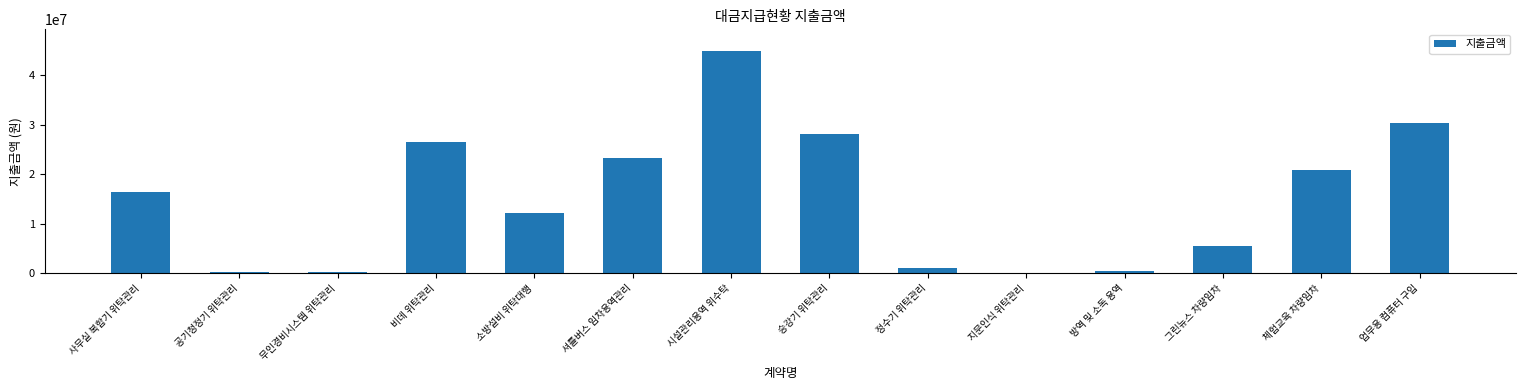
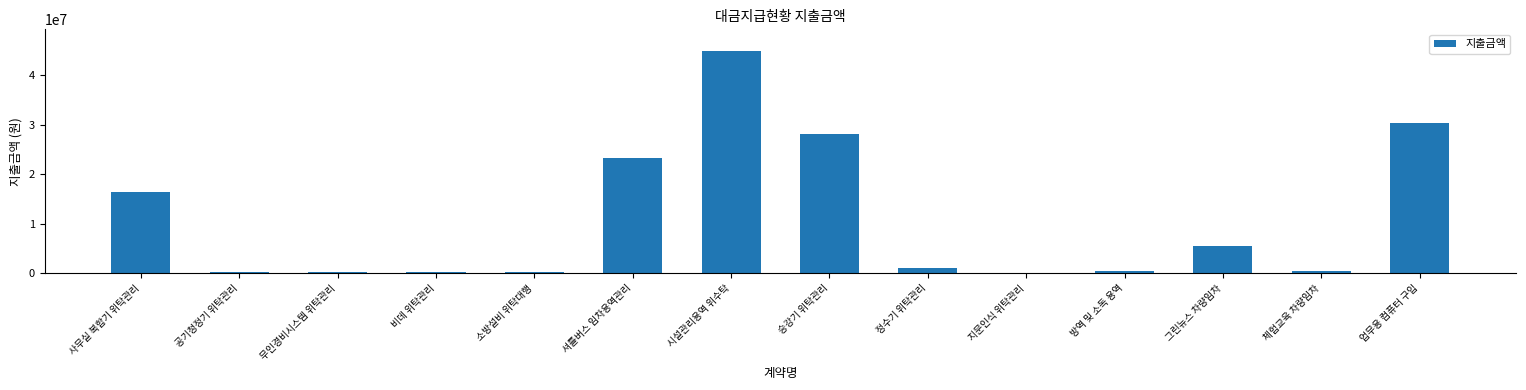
비데 위탁관리: 26000000 -> 0
소방설비 위탁대행: 12000000 -> 0
체험교육 차량임차: 21000000 -> 0
